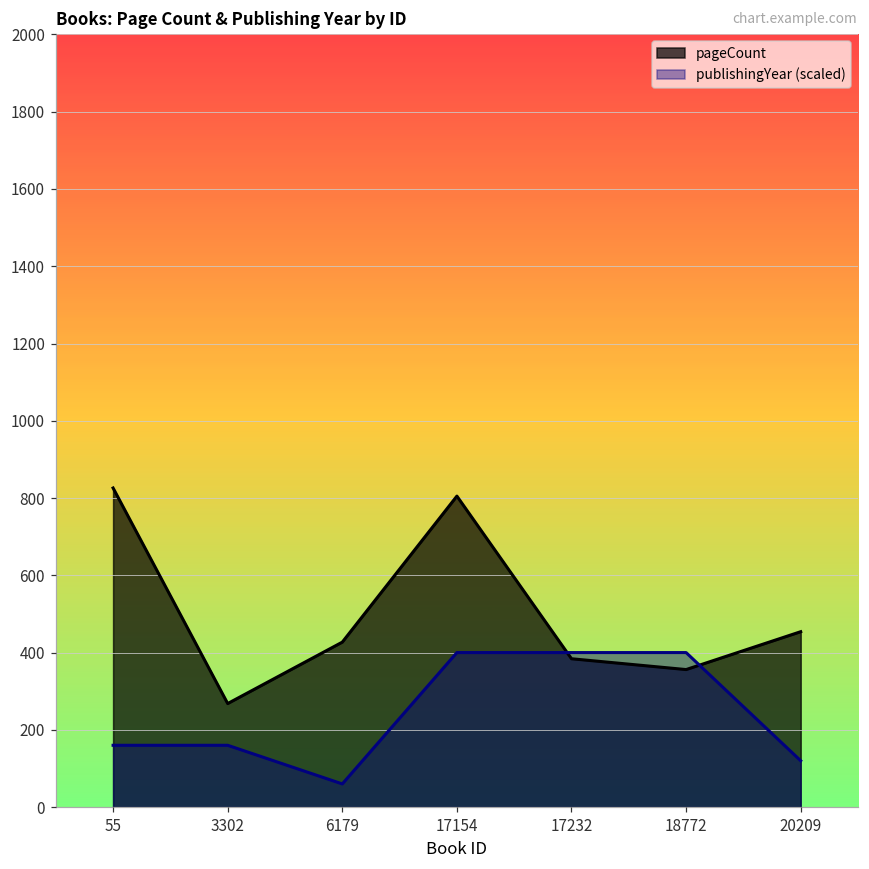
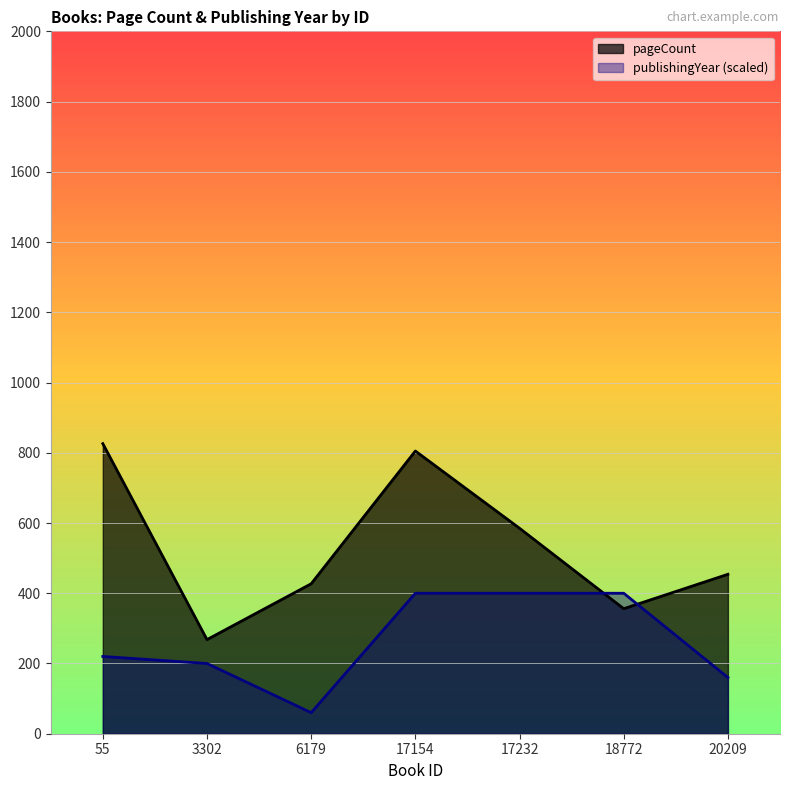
publishingYear (scaled), 55: 160 -> 220
publishingYear (scaled), 3302: 160 -> 200
pageCount, 17232: 380 -> 590
publishingYear (scaled), 20209: 120 -> 160
